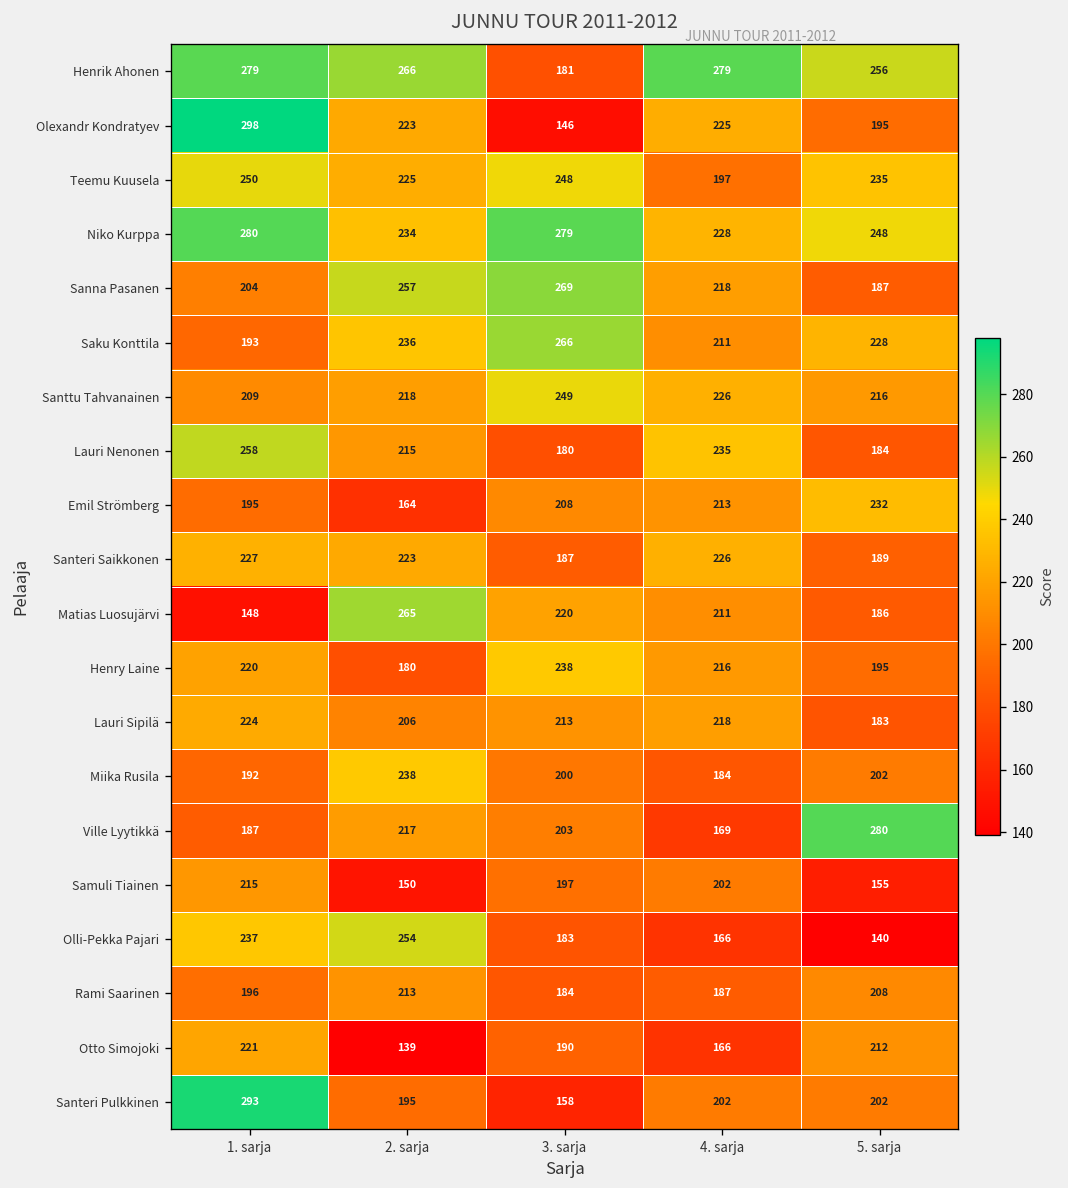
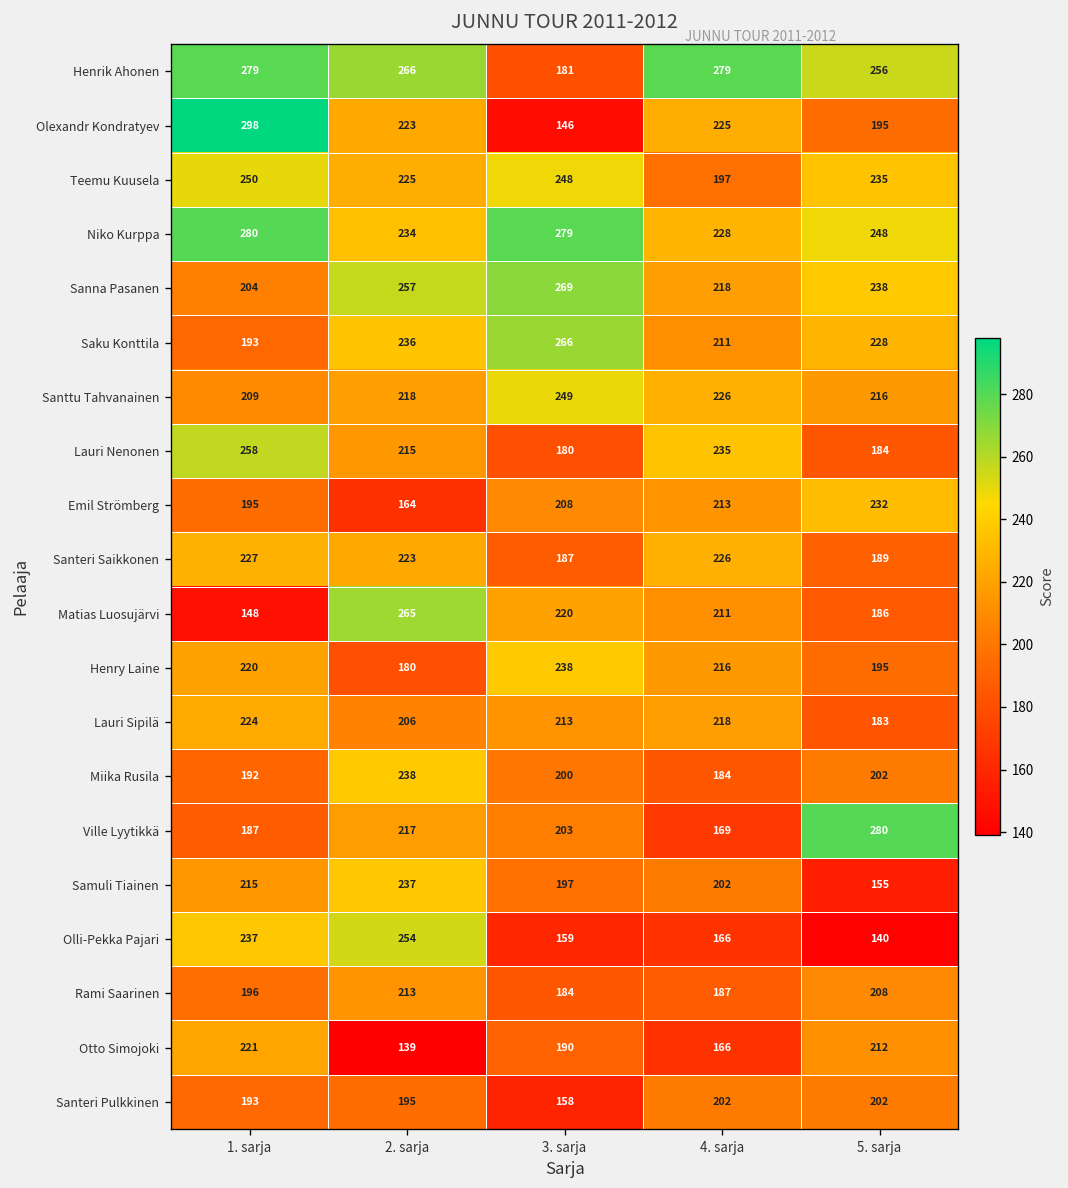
Sanna Pasanen, 5. sarja: 187 -> 238
Samuli Tiainen, 2. sarja: 150 -> 237
Olli-Pekka Pajari, 3. sarja: 183 -> 159
Santeri Pulkkinen, 1. sarja: 293 -> 193
